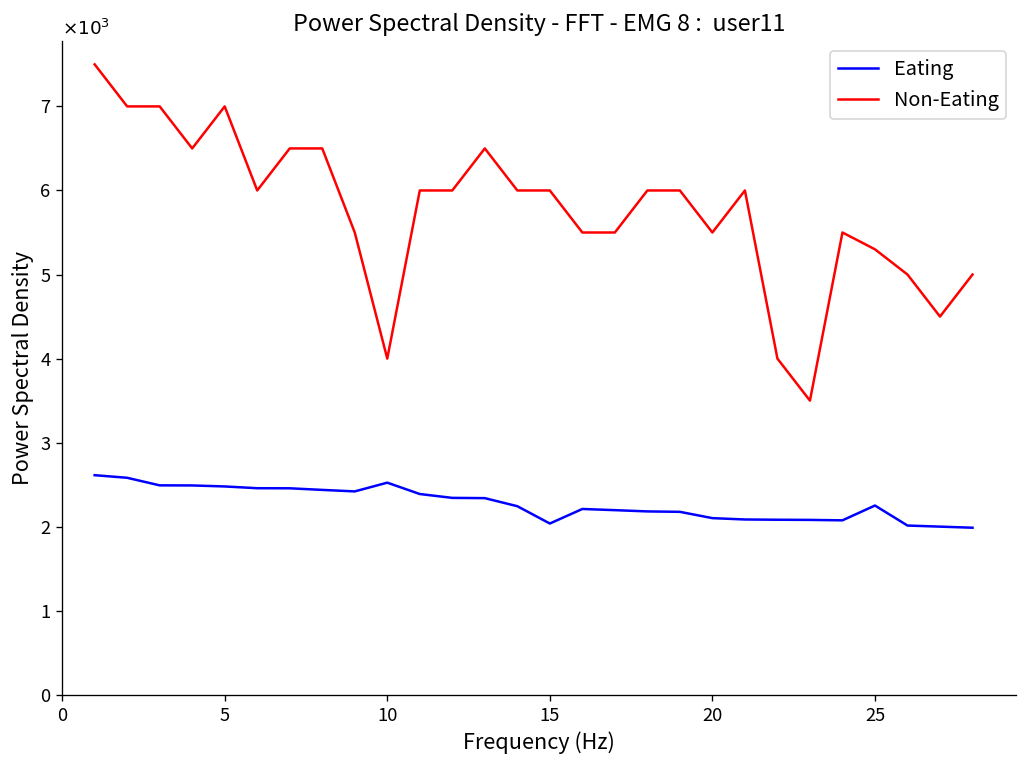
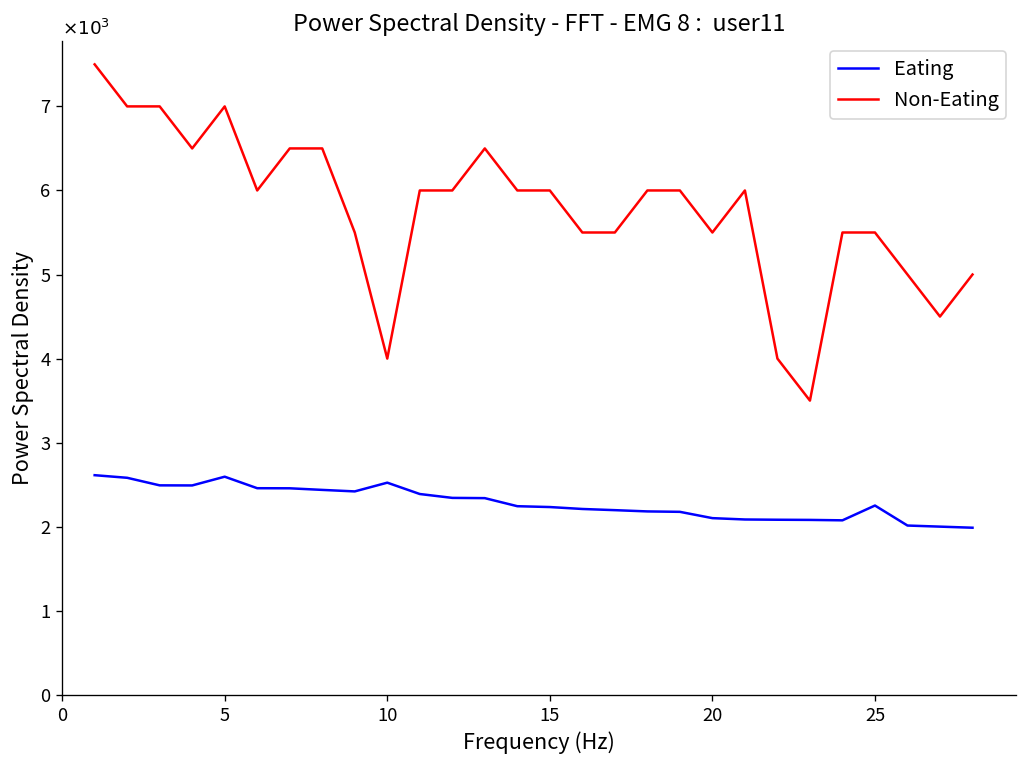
Eating, 5: 2.5 -> 2.6
Eating, 15: 2.0 -> 2.2
Non-Eating, 25: 5.3 -> 5.5
